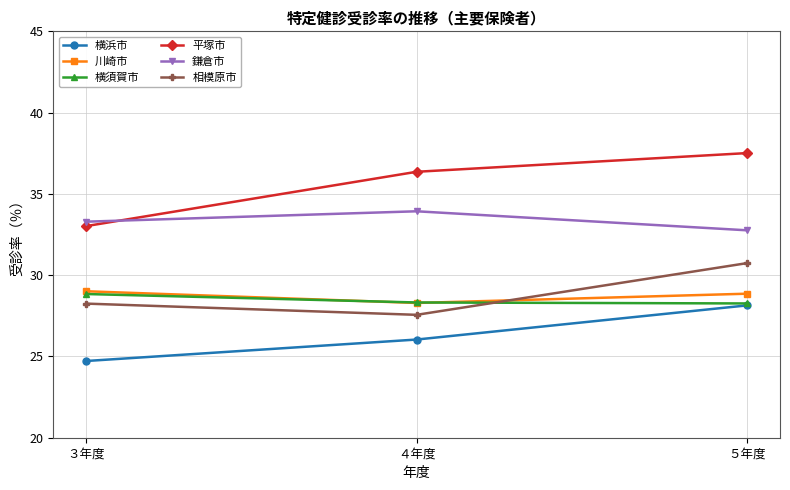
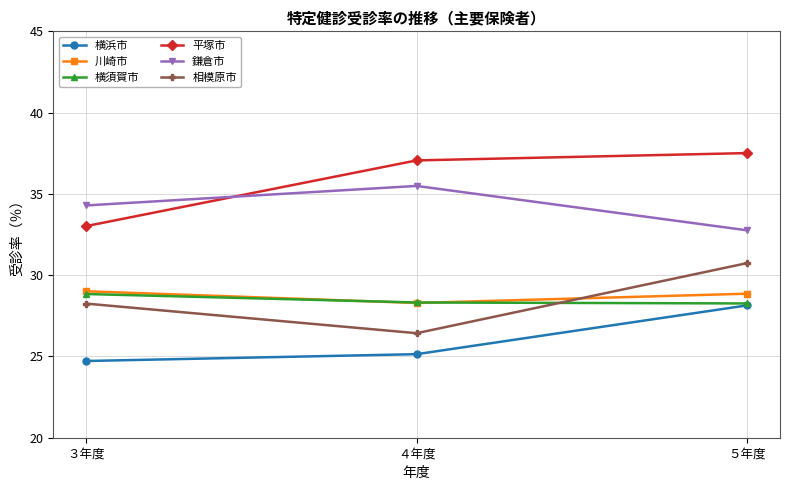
鎌倉市, ３年度: 33.3 -> 34.3
横浜市, ４年度: 26.0 -> 25.1
平塚市, ４年度: 36.4 -> 37.1
鎌倉市, ４年度: 33.9 -> 35.5
相模原市, ４年度: 27.6 -> 26.4
